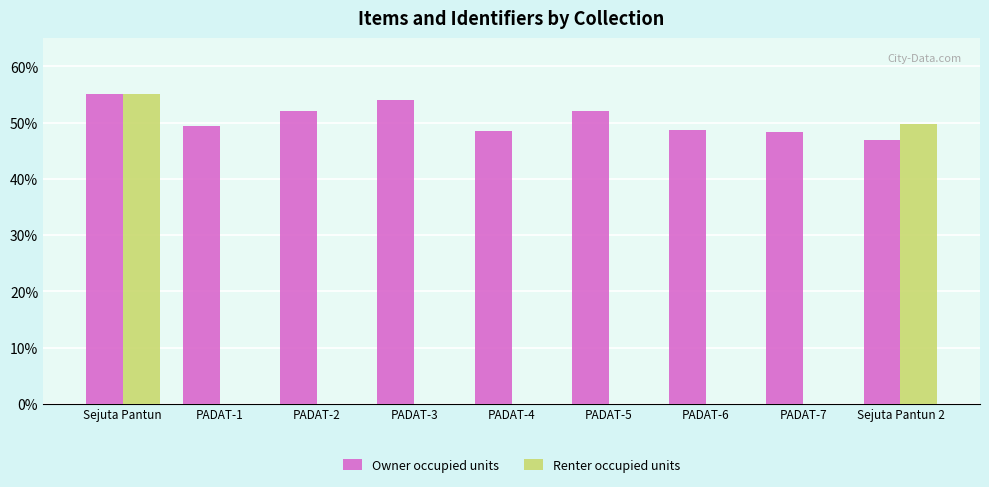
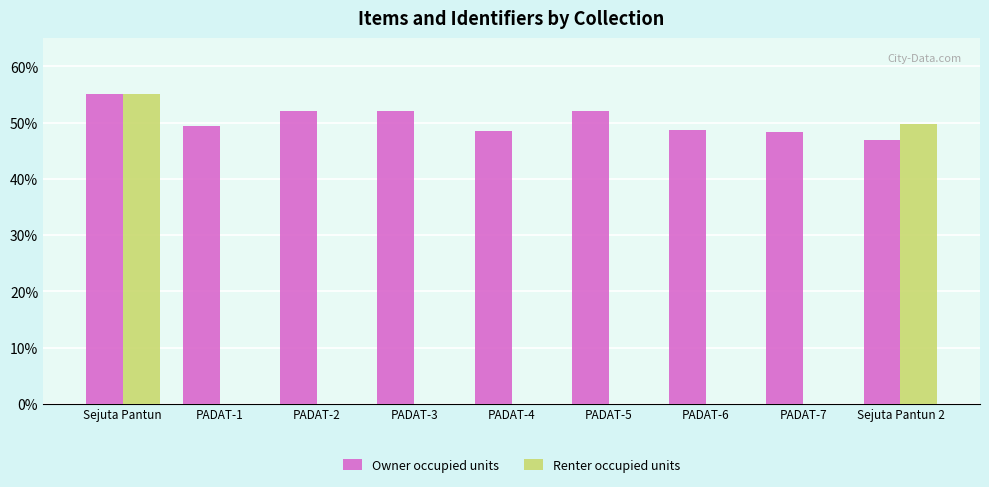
Owner occupied units, PADAT-3: 54% -> 52%
